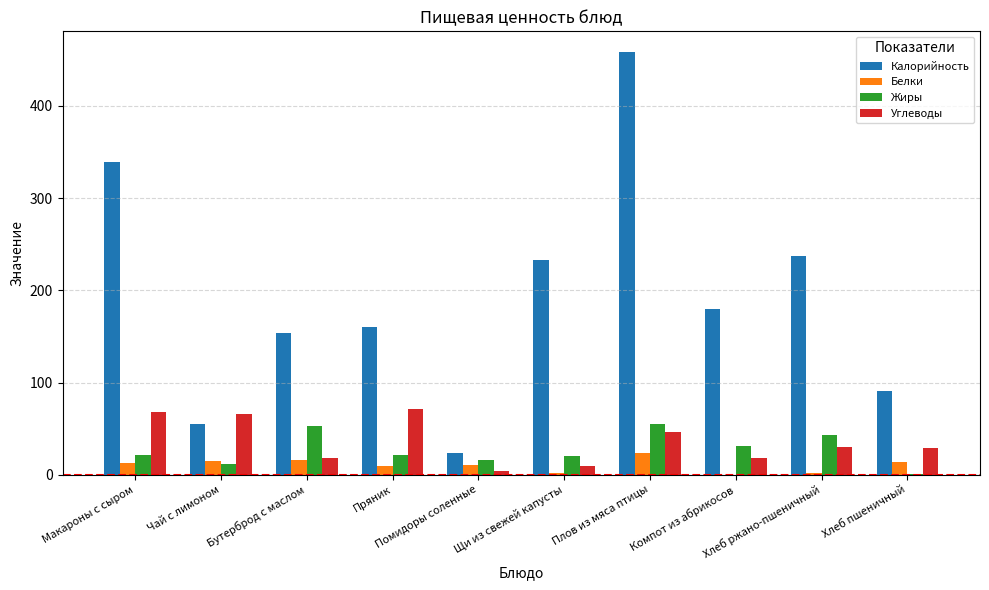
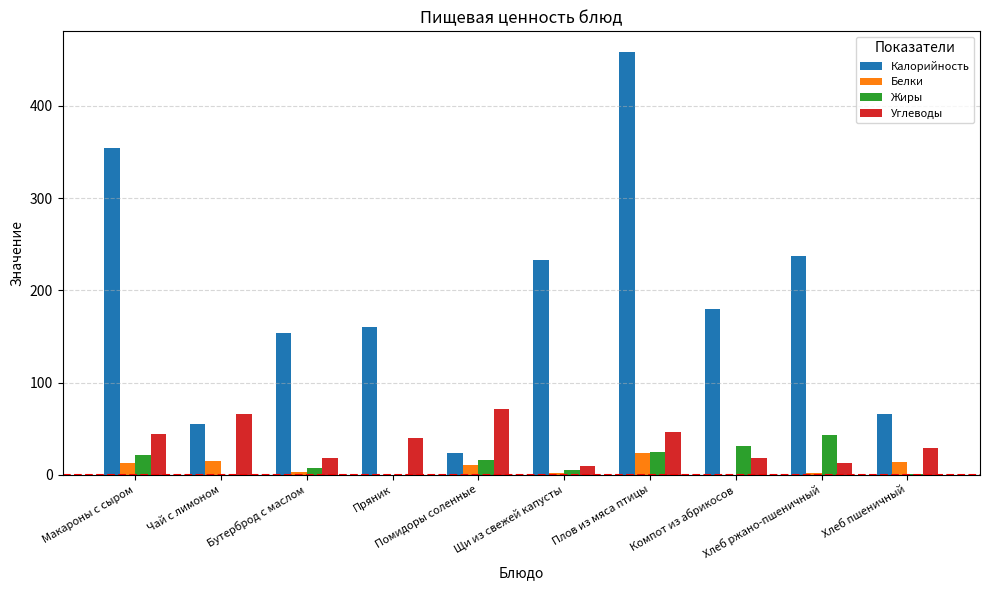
Калорийность, Макароны с сыром: 340 -> 350
Углеводы, Макароны с сыром: 70 -> 40
Жиры, Чай с лимоном: 10 -> 0
Белки, Бутерброд с маслом: 20 -> 0
Жиры, Бутерброд с маслом: 50 -> 10
Белки, Пряник: 10 -> 0
Жиры, Пряник: 20 -> 0
Углеводы, Пряник: 70 -> 40
Углеводы, Помидоры соленные: 0 -> 70
Жиры, Щи из свежей капусты: 20 -> 0
Жиры, Плов из мяса птицы: 60 -> 20
Углеводы, Хлеб ржано-пшеничный: 30 -> 10
Калорийность, Хлеб пшеничный: 90 -> 70
